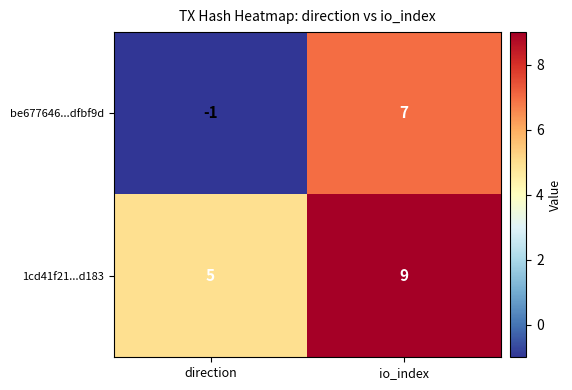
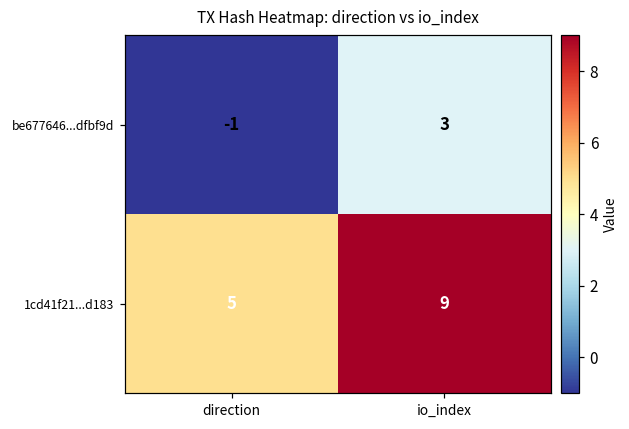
be677646...dfbf9d, io_index: 7 -> 3
